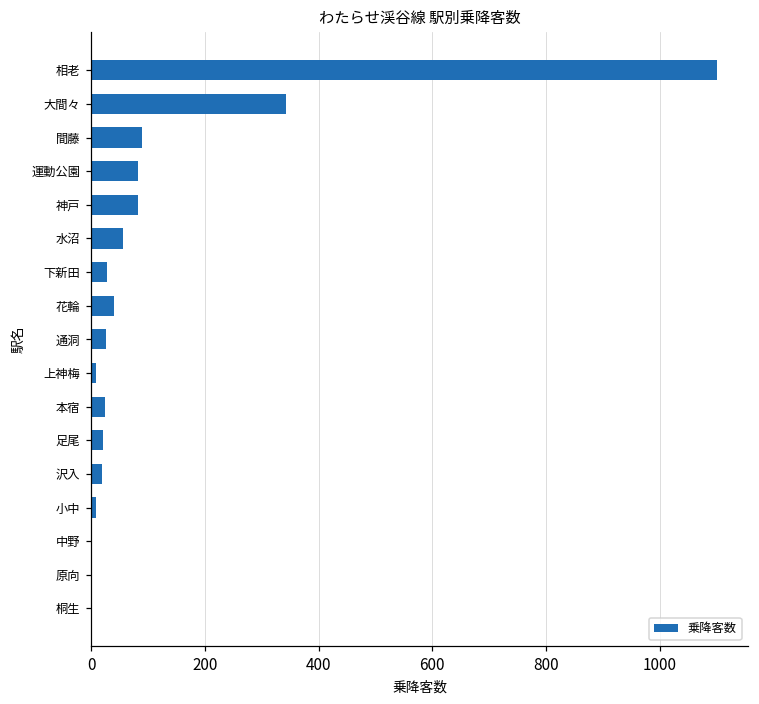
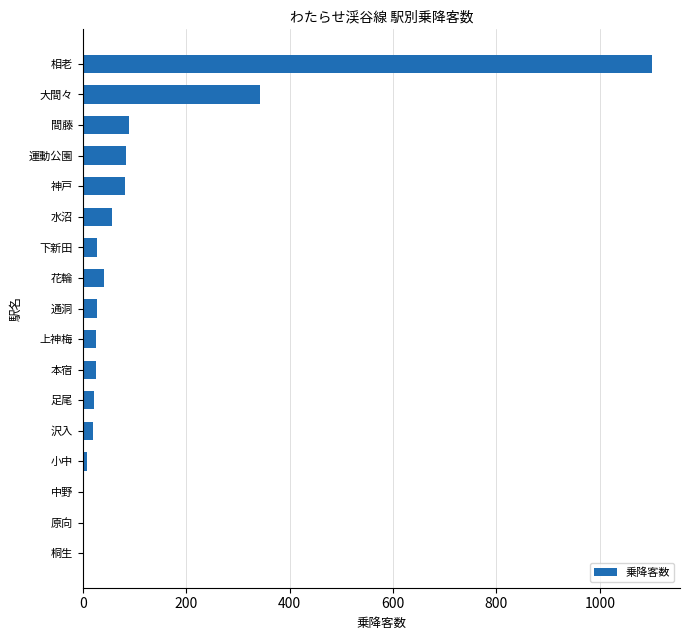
上神梅: 10 -> 30
